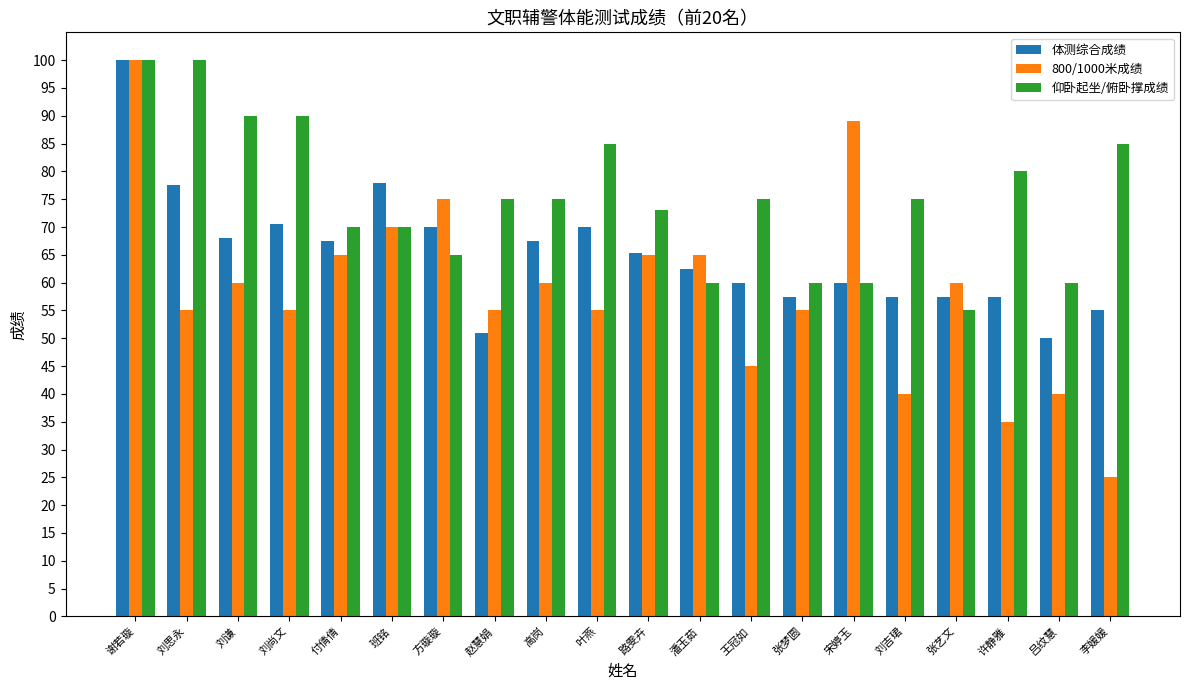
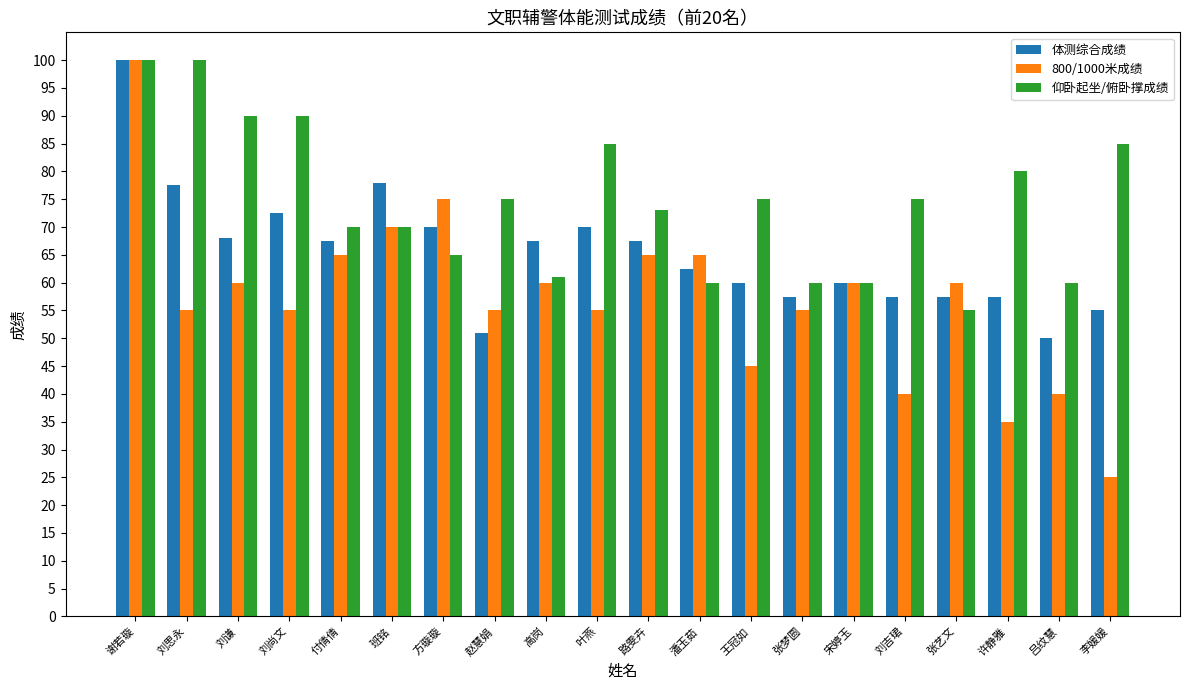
体测综合成绩, 刘尚文: 71 -> 73
仰卧起坐/俯卧撑成绩, 高岗: 75 -> 61
体测综合成绩, 路雯卉: 65 -> 68
800/1000米成绩, 宋婷玉: 89 -> 60
